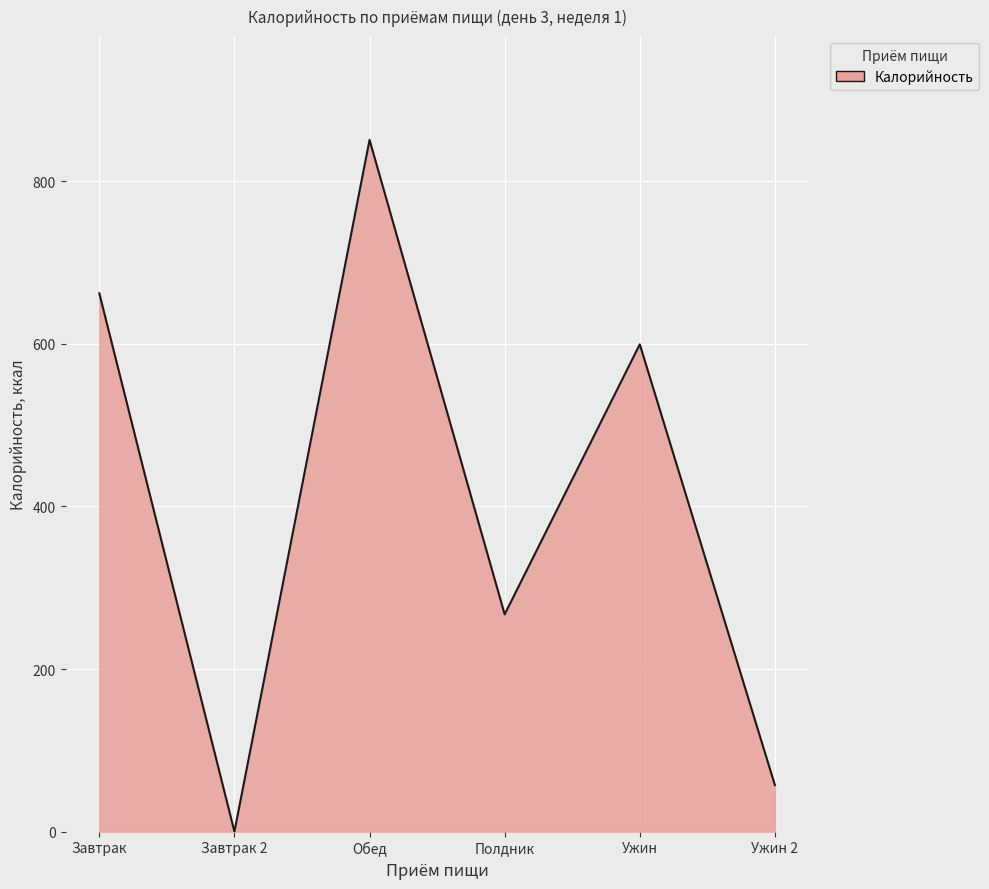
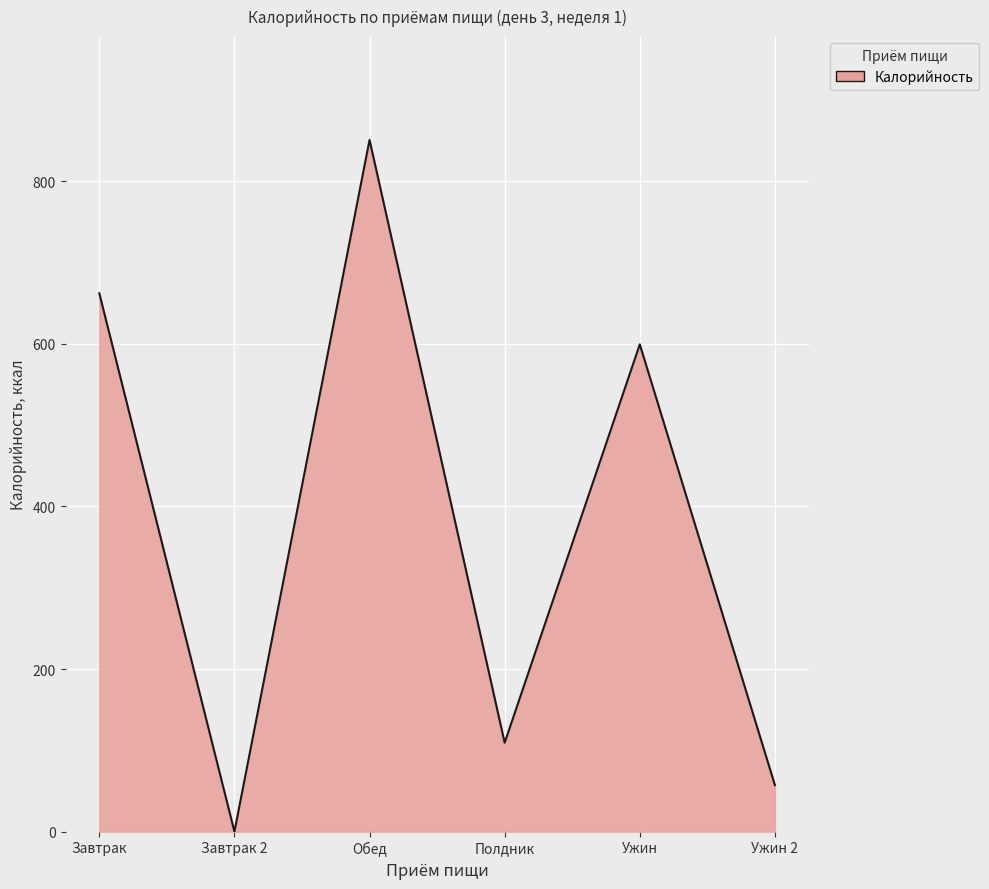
Полдник: 270 -> 110
